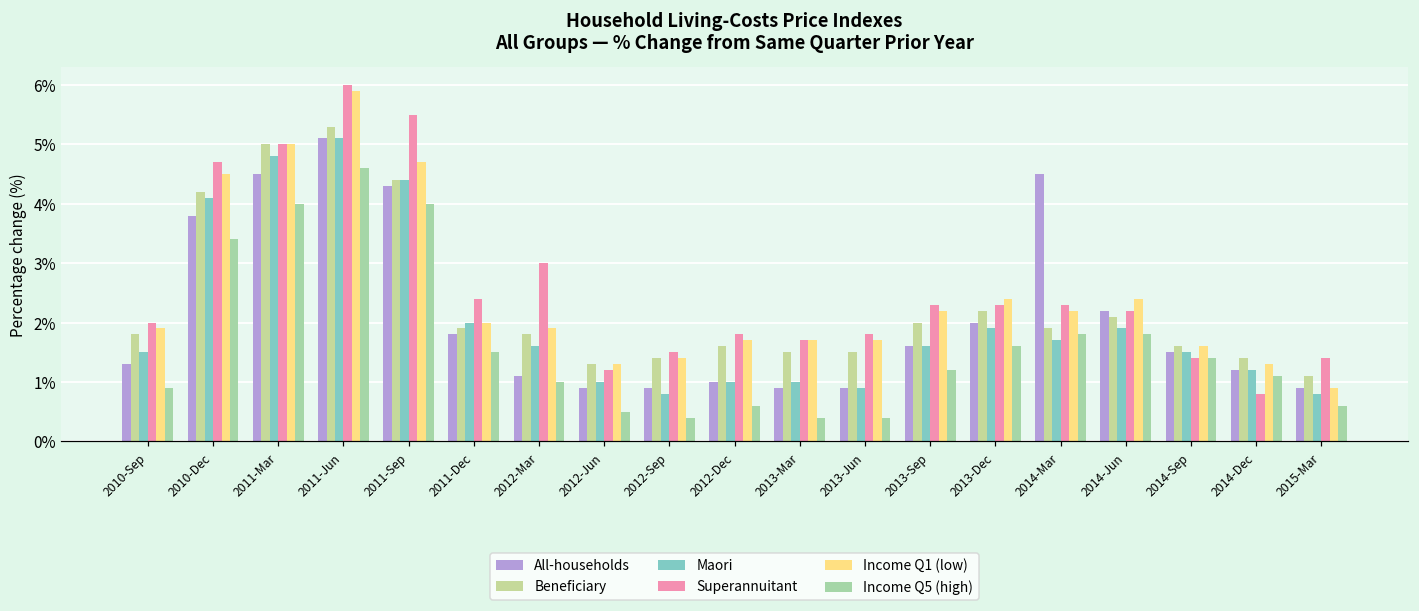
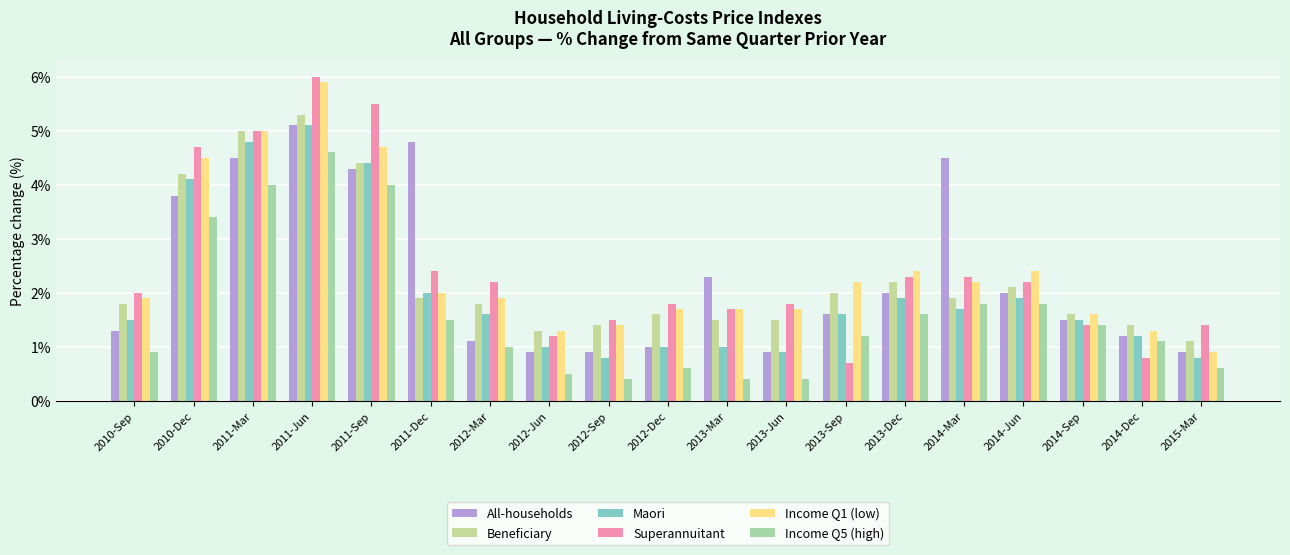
All-households, 2011-Dec: 1.8% -> 4.8%
Superannuitant, 2012-Mar: 3.0% -> 2.2%
All-households, 2013-Mar: 0.9% -> 2.3%
Superannuitant, 2013-Sep: 2.3% -> 0.7%
All-households, 2014-Jun: 2.2% -> 2.0%
